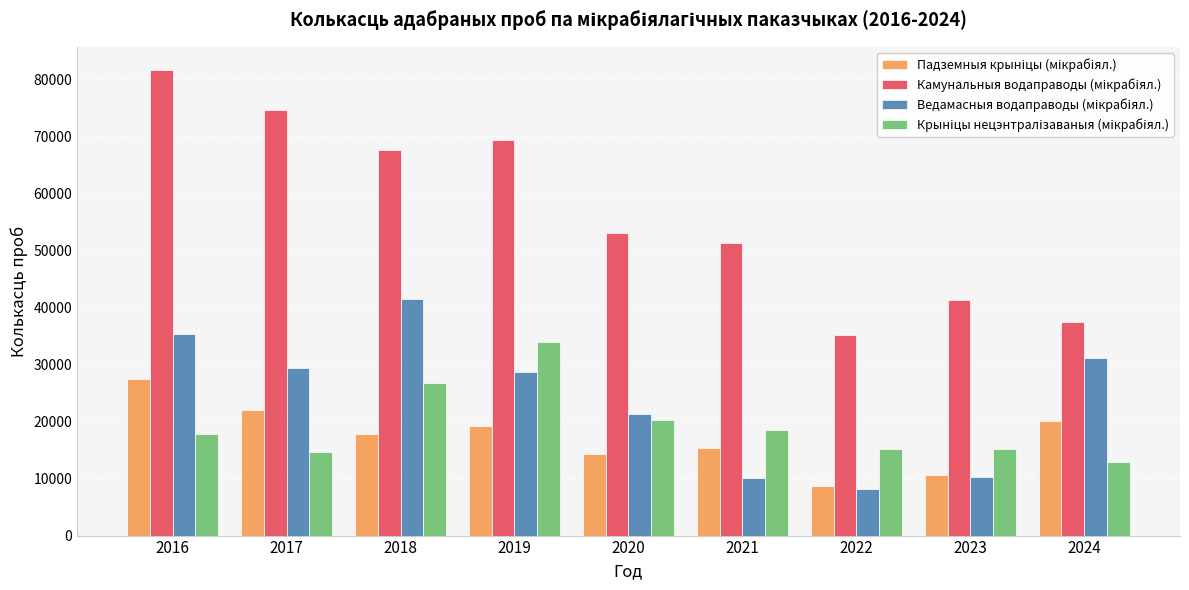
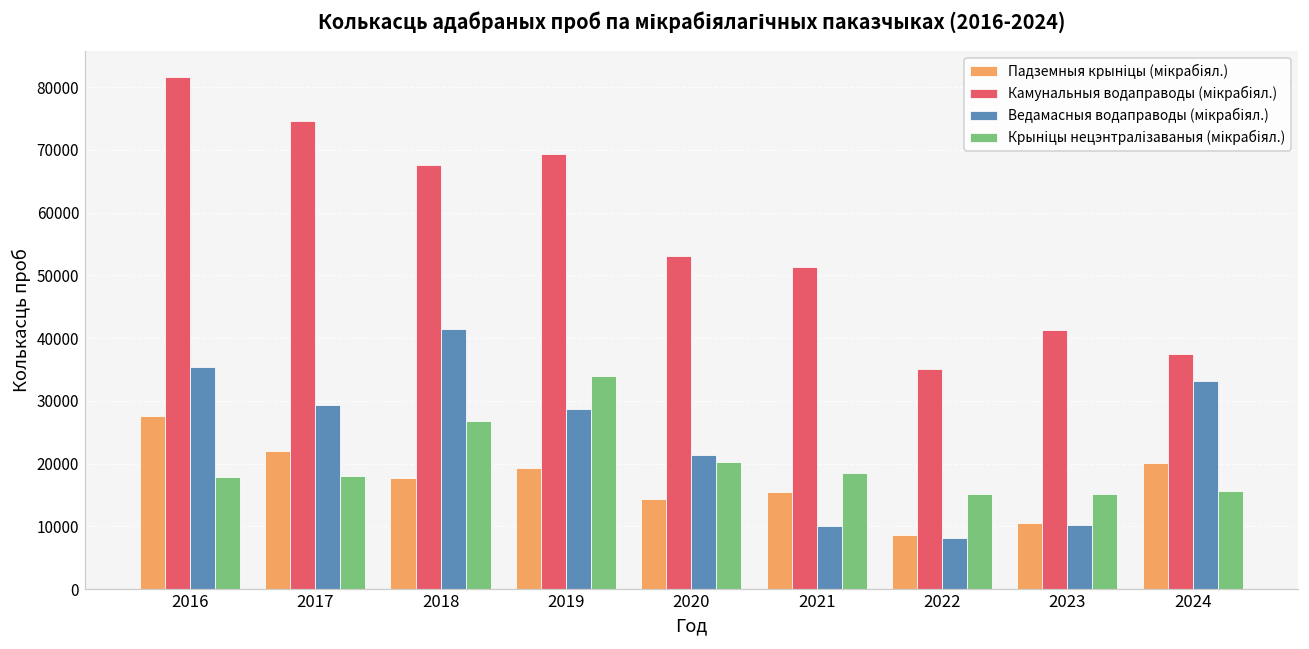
Крыніцы нецэнтралізаваныя (мікрабіял.), 2017: 15000 -> 18000
Ведамасныя водаправоды (мікрабіял.), 2024: 31000 -> 33000
Крыніцы нецэнтралізаваныя (мікрабіял.), 2024: 13000 -> 16000
